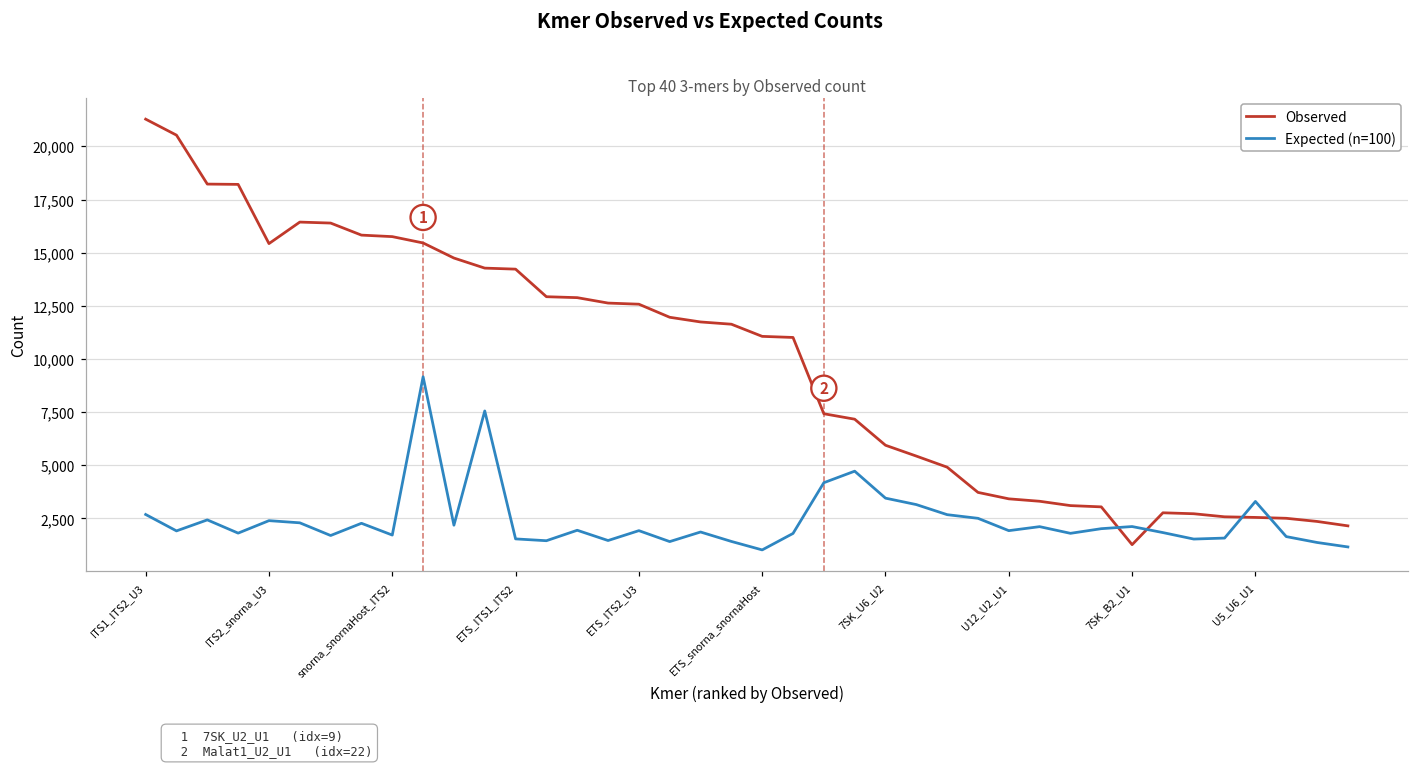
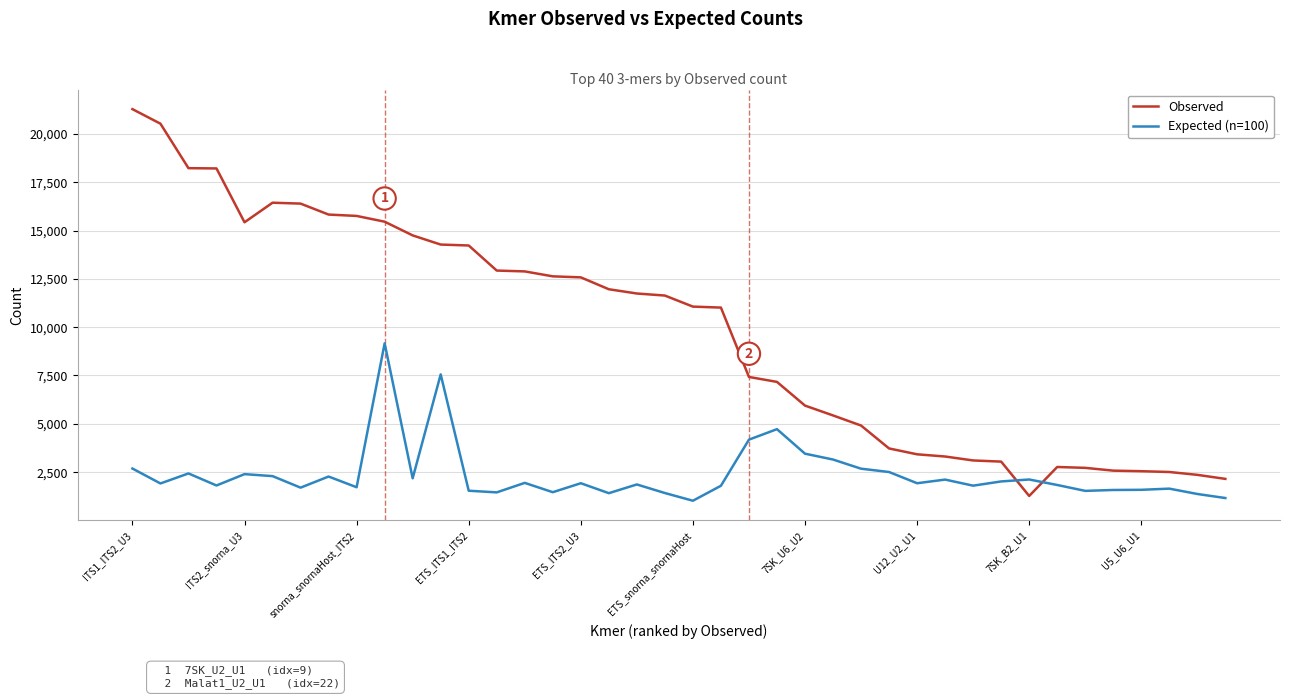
Expected (n=100), U5_U6_U1: 3,300 -> 1,600
